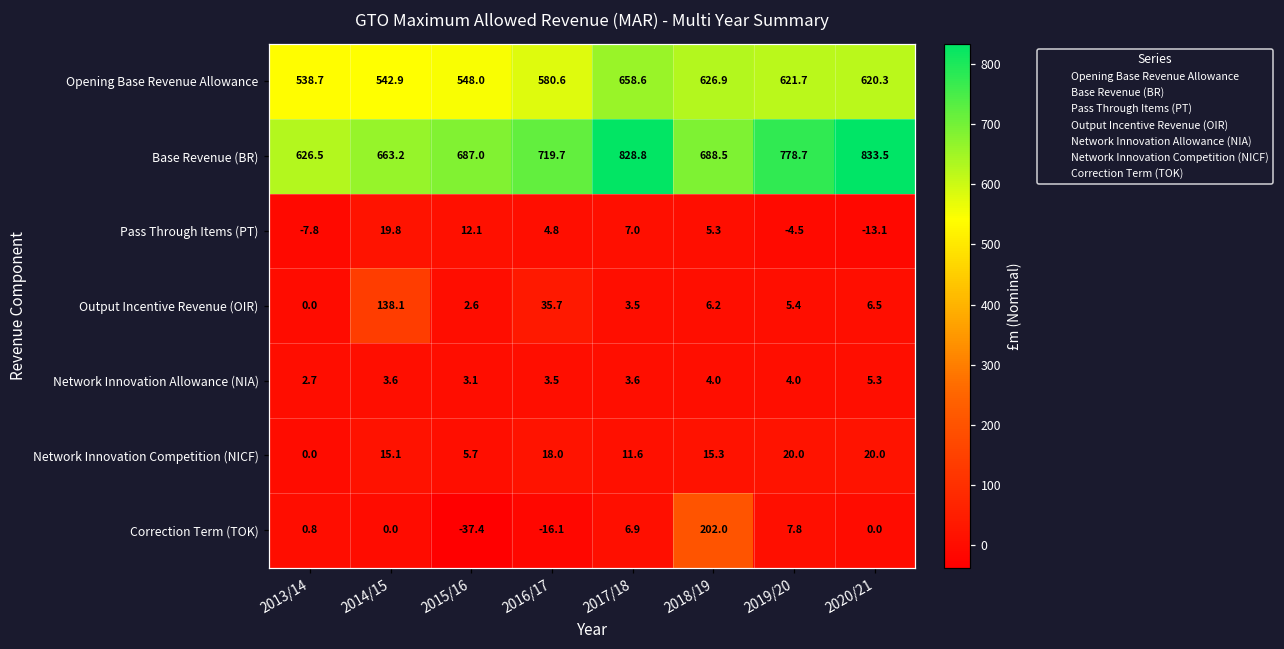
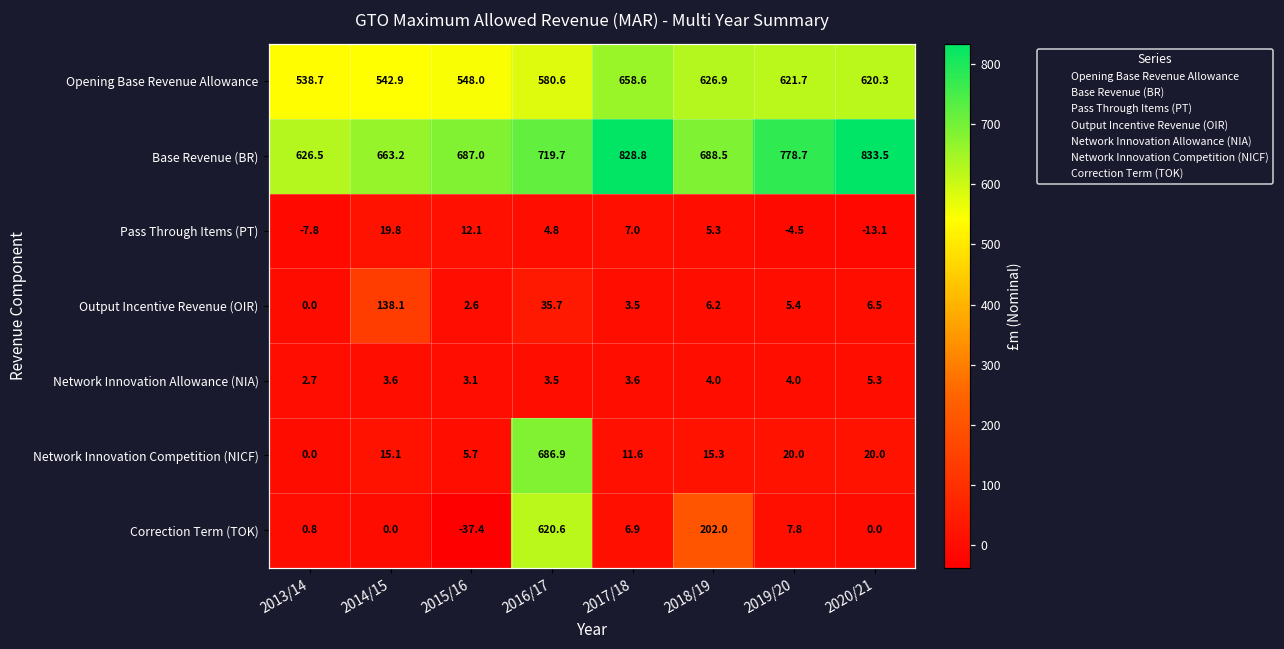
Network Innovation Competition (NICF), 2016/17: 18.0 -> 686.9
Correction Term (TOK), 2016/17: -16.1 -> 620.6
